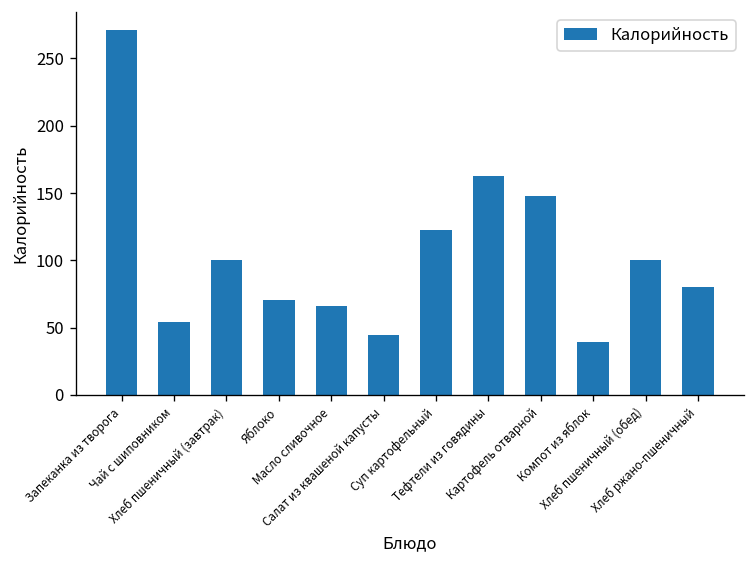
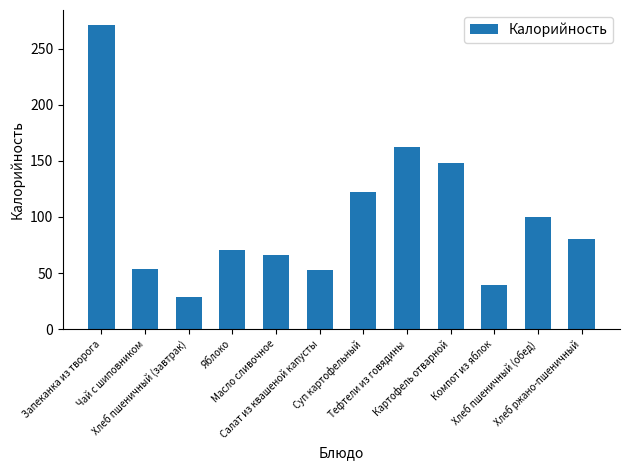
Хлеб пшеничный (завтрак): 100 -> 28
Салат из квашеной капусты: 45 -> 53
